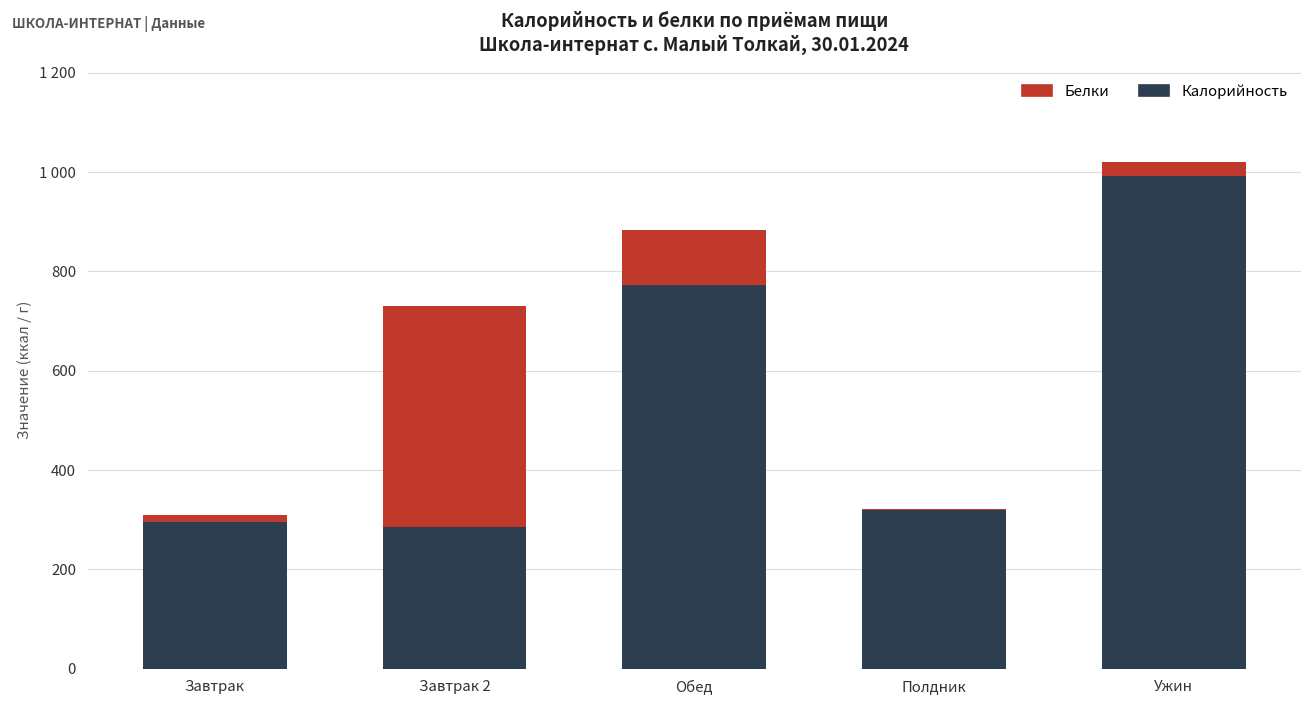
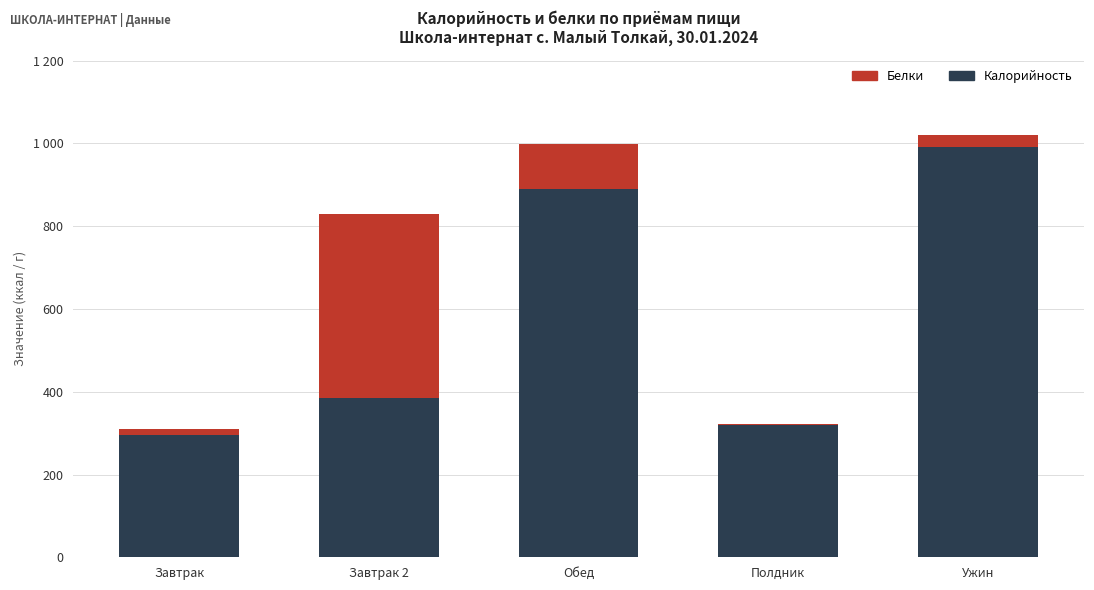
Калорийность, Завтрак 2: 280 -> 380
Калорийность, Обед: 770 -> 890
